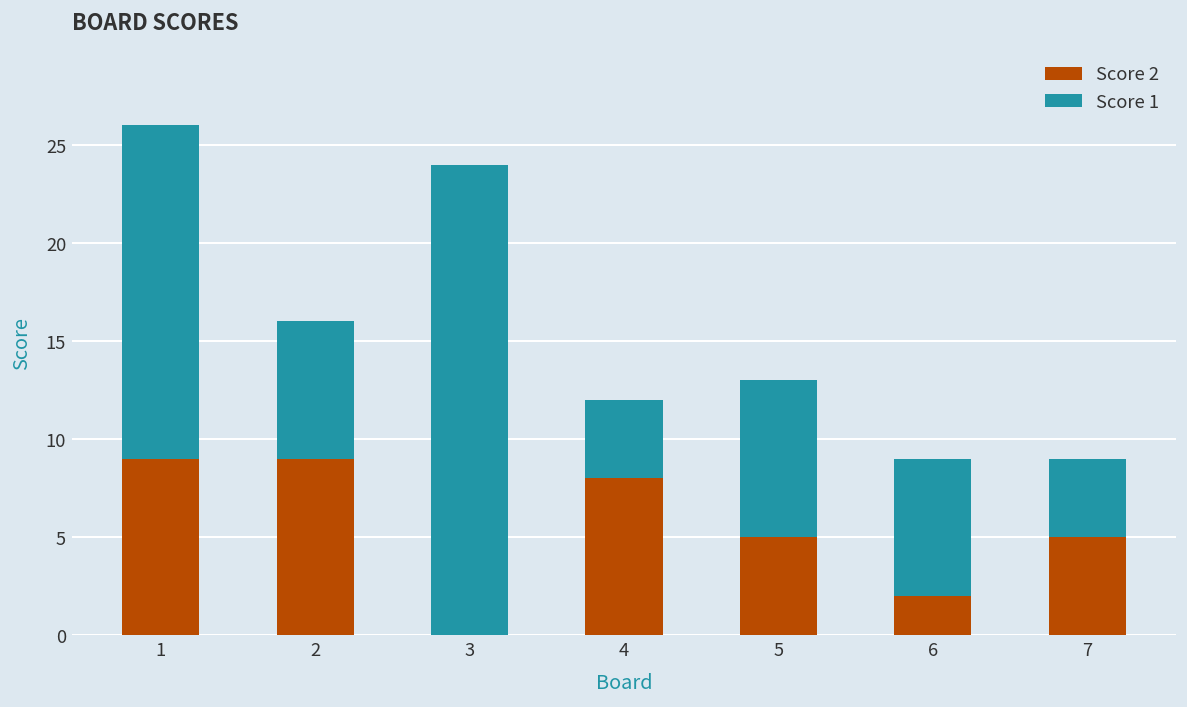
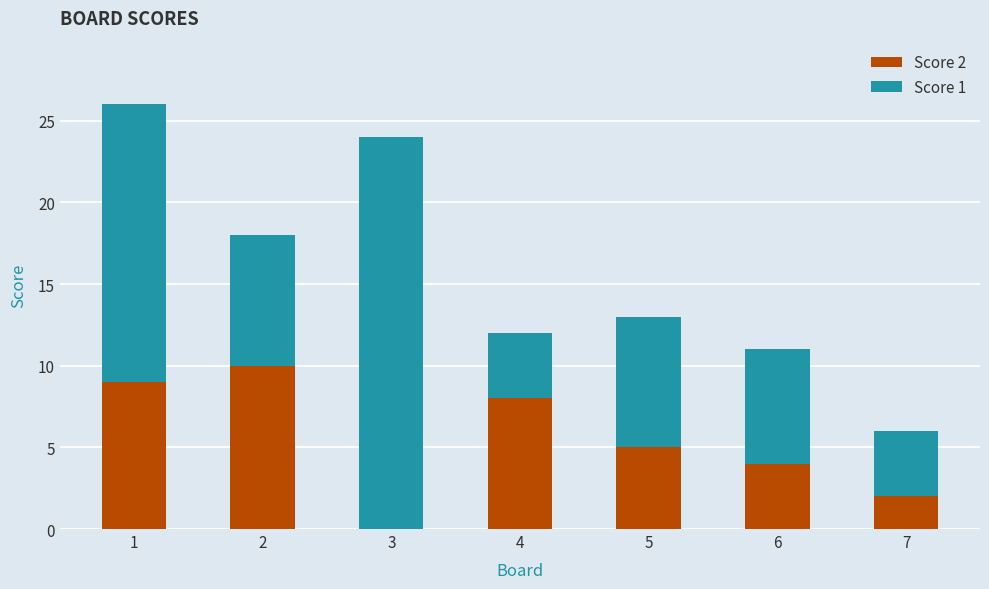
Score 2, 2: 9 -> 10
Score 1, 2: 7 -> 8
Score 2, 6: 2 -> 4
Score 2, 7: 5 -> 2
